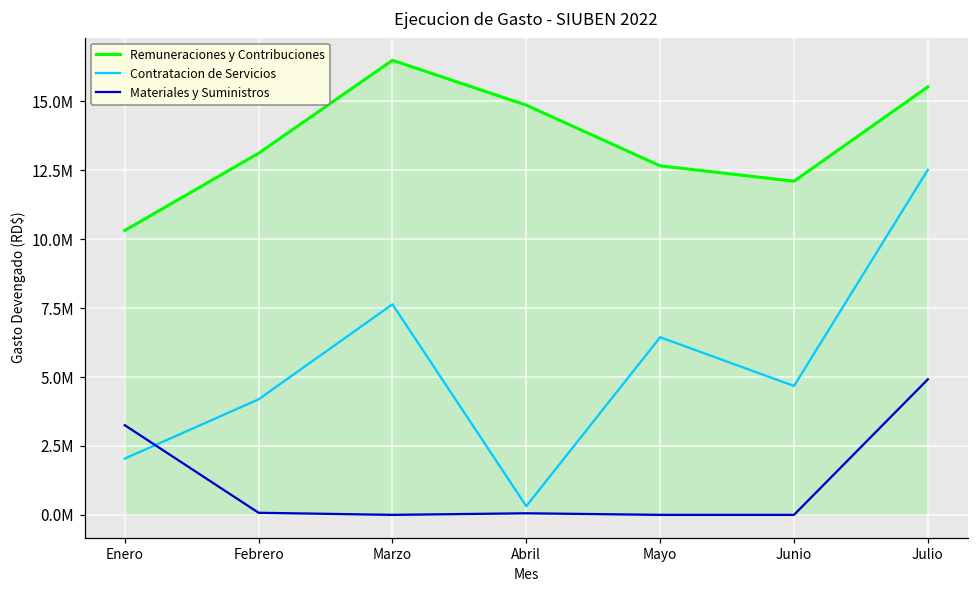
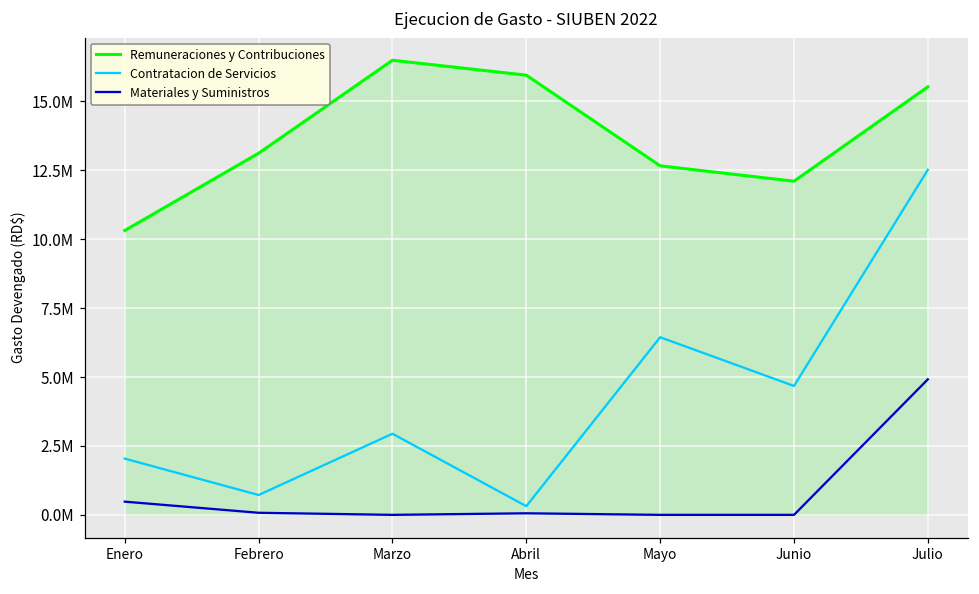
Materiales y Suministros, Enero: 3300000 -> 500000
Contratacion de Servicios, Febrero: 4200000 -> 700000
Contratacion de Servicios, Marzo: 7600000 -> 2900000
Remuneraciones y Contribuciones, Abril: 14900000 -> 16000000
